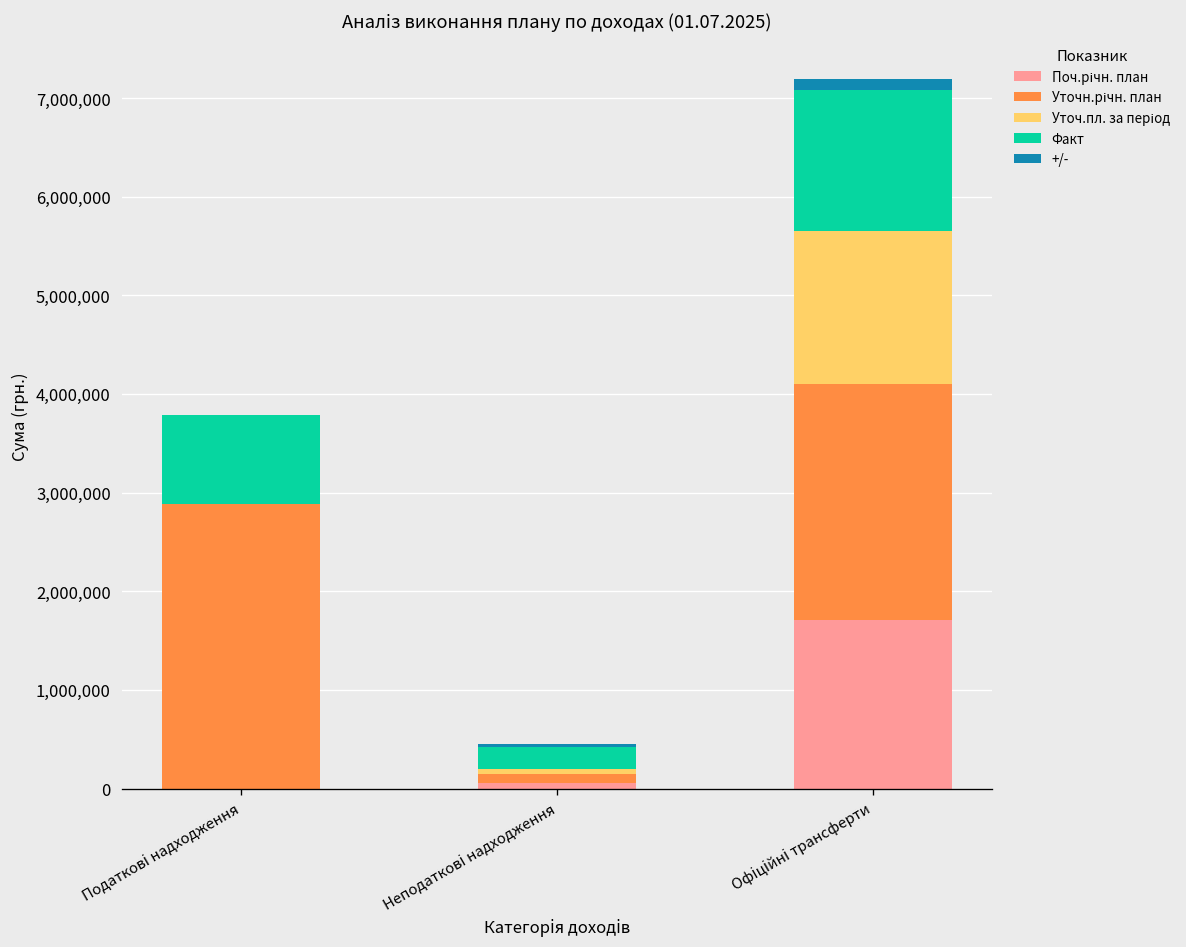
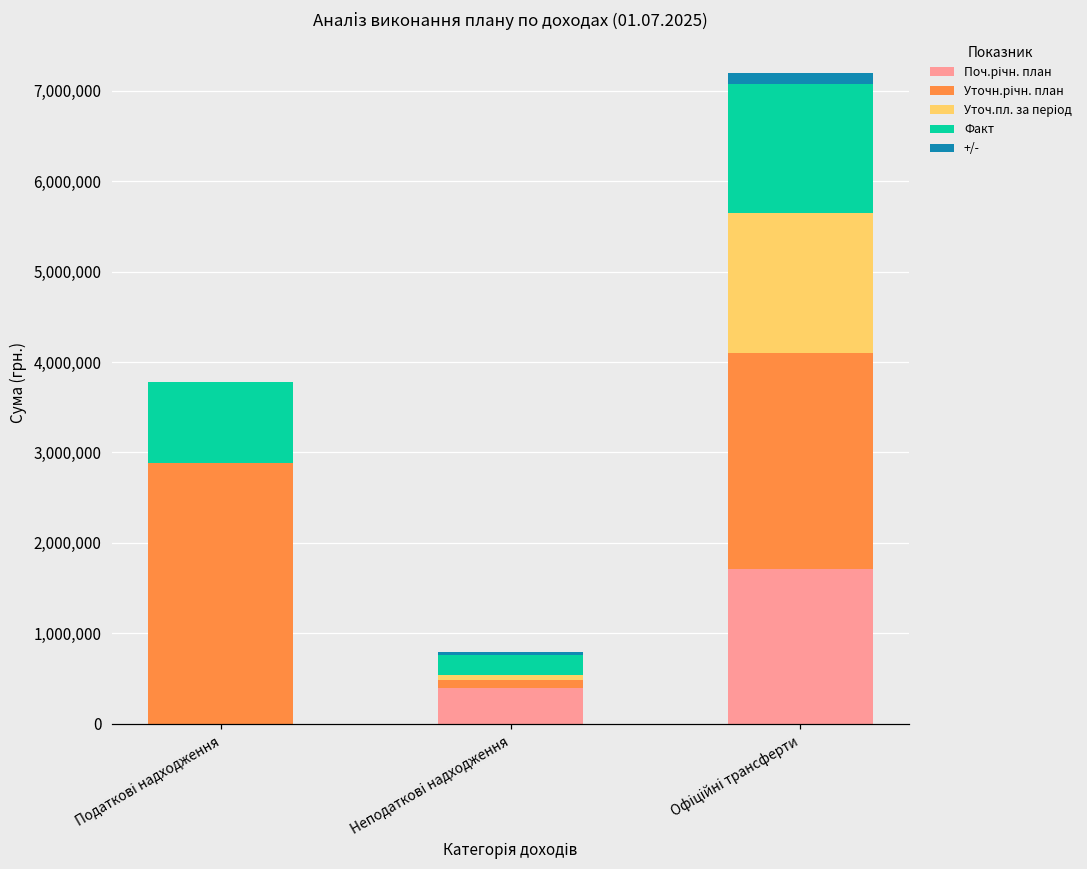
Поч.річн. план, Неподаткові надходження: 100,000 -> 400,000
